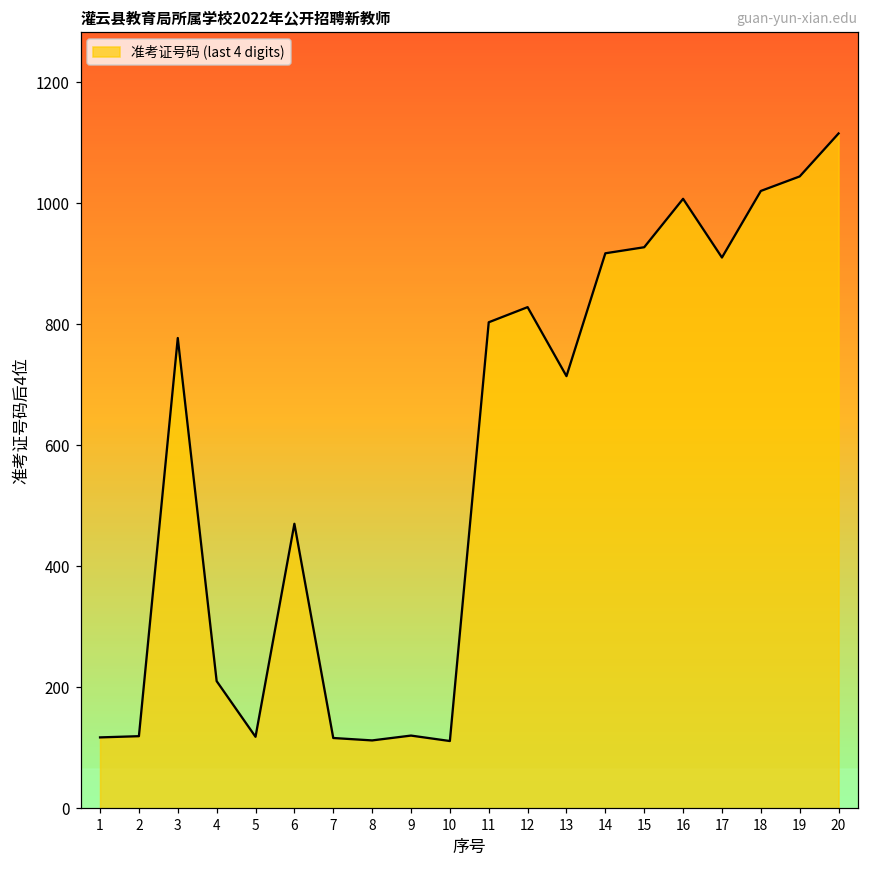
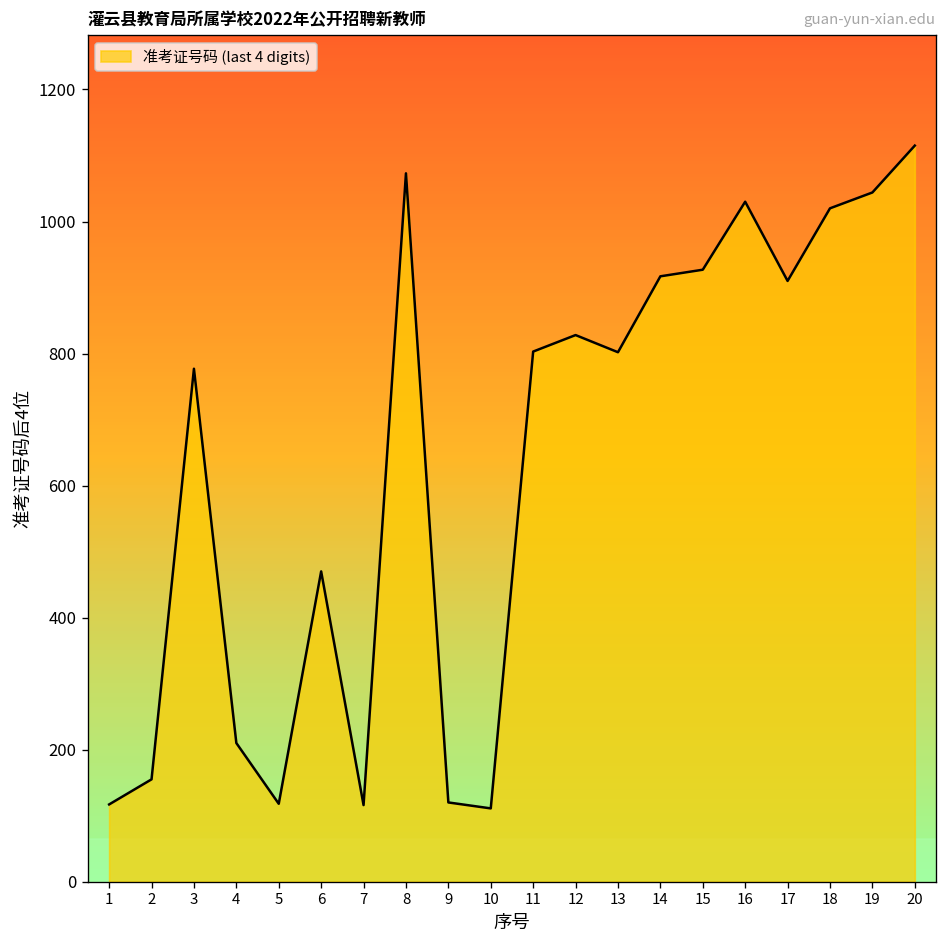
2: 120 -> 160
8: 110 -> 1070
13: 710 -> 800
16: 1010 -> 1030
